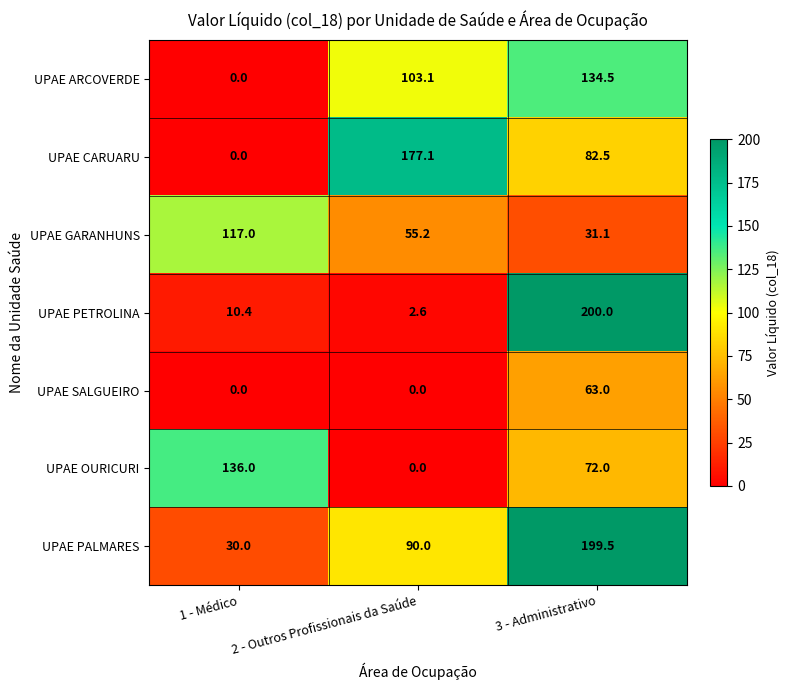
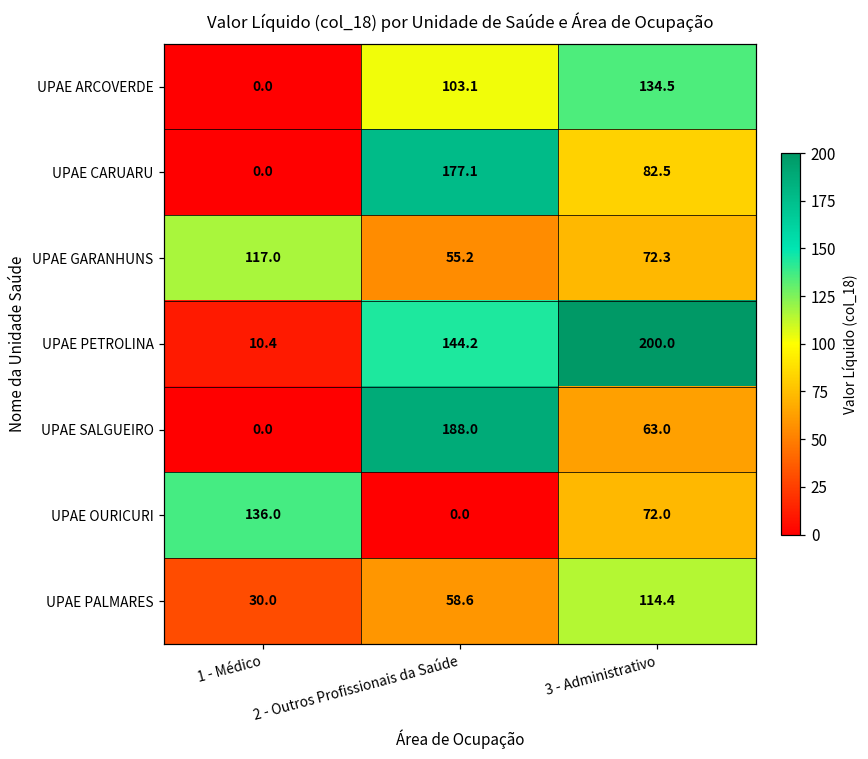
UPAE GARANHUNS, 3 - Administrativo: 31.1 -> 72.3
UPAE PETROLINA, 2 - Outros Profissionais da Saúde: 2.6 -> 144.2
UPAE SALGUEIRO, 2 - Outros Profissionais da Saúde: 0.0 -> 188.0
UPAE PALMARES, 2 - Outros Profissionais da Saúde: 90.0 -> 58.6
UPAE PALMARES, 3 - Administrativo: 199.5 -> 114.4
